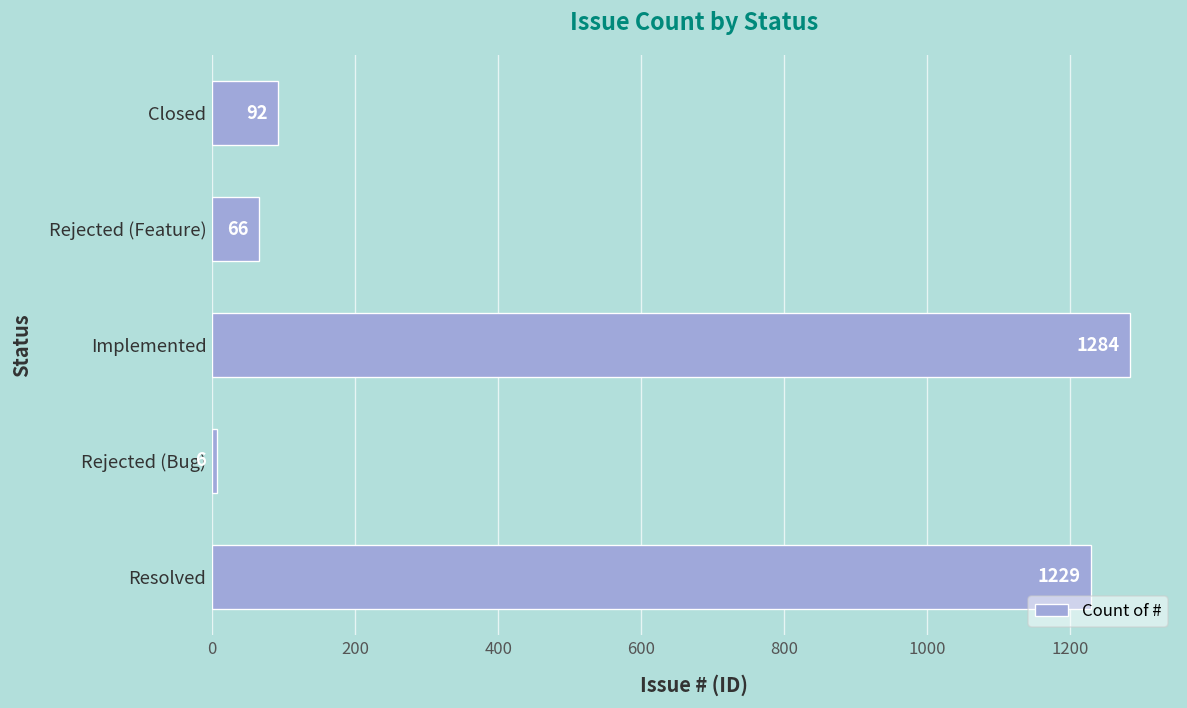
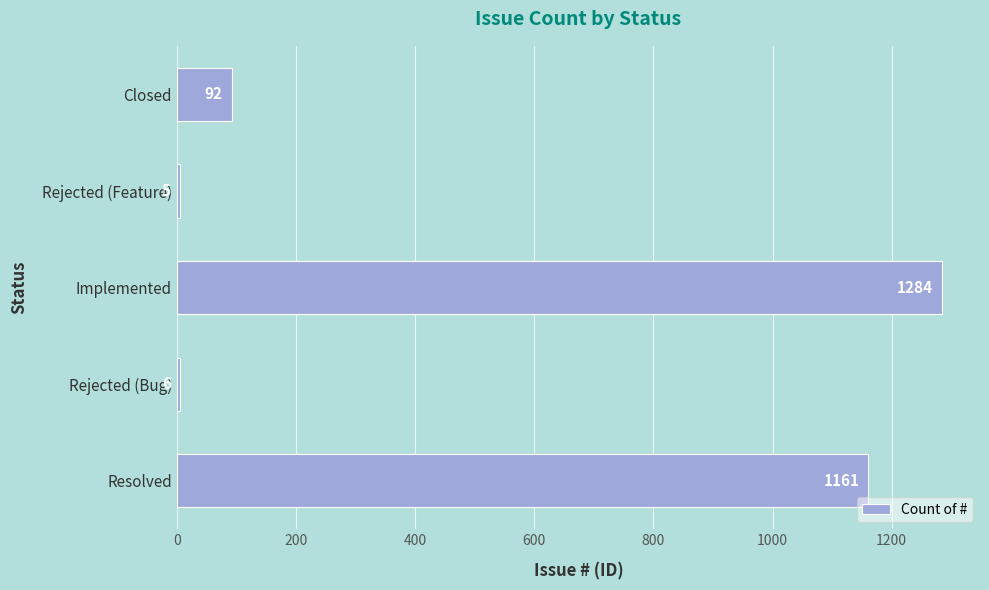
Rejected (Feature): 66 -> 5
Resolved: 1229 -> 1161
